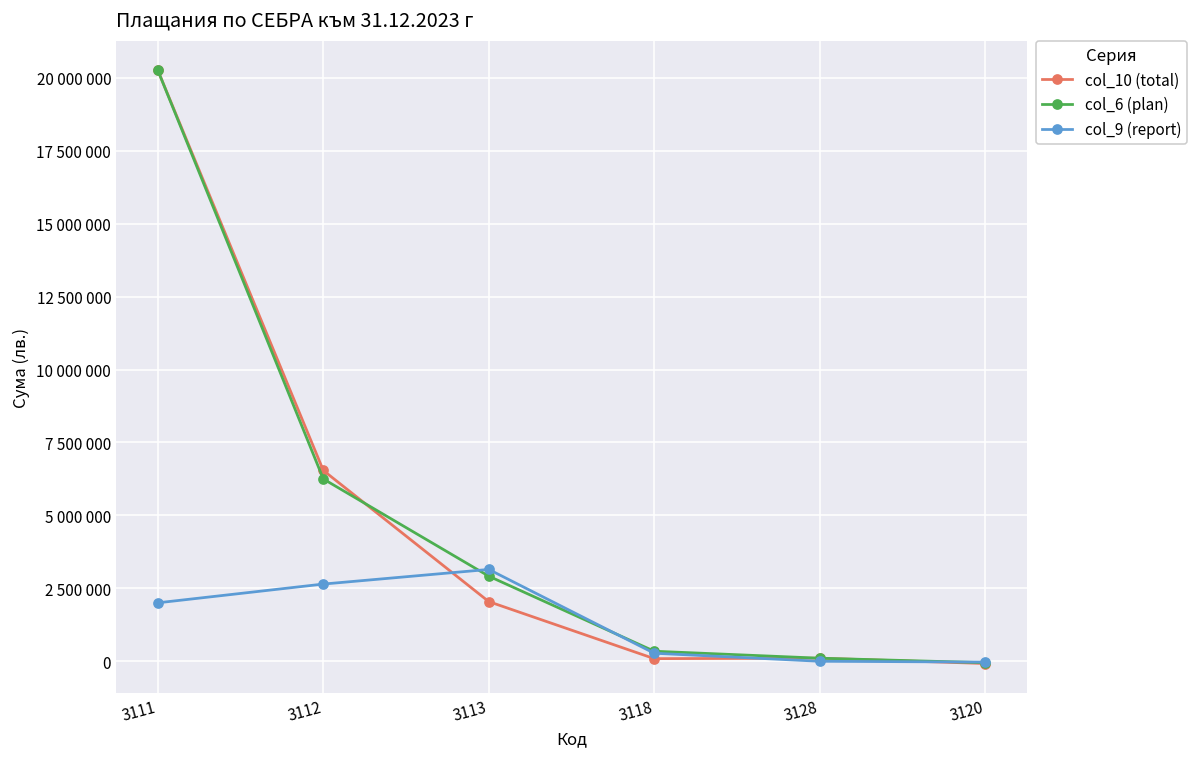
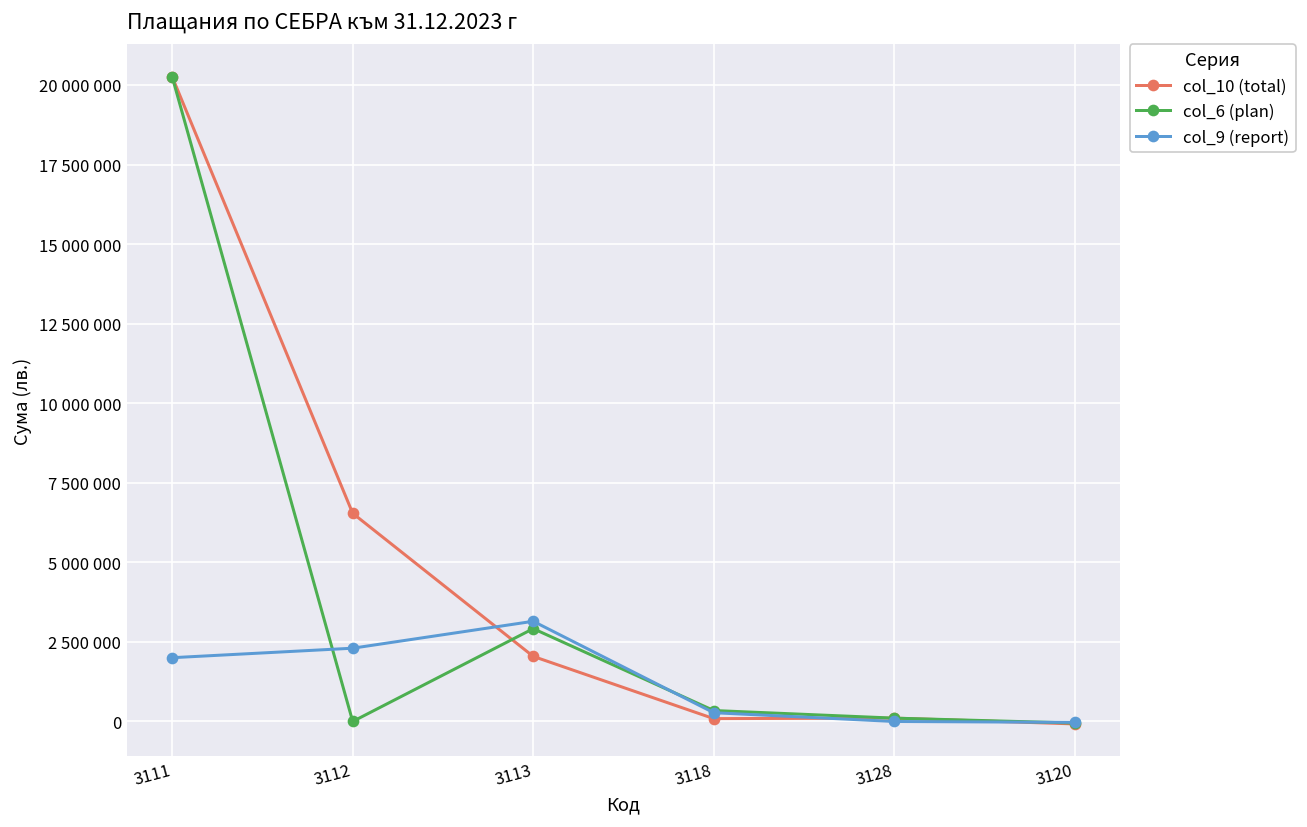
col_6 (plan), 3112: 6200000 -> 0
col_9 (report), 3112: 2600000 -> 2300000
